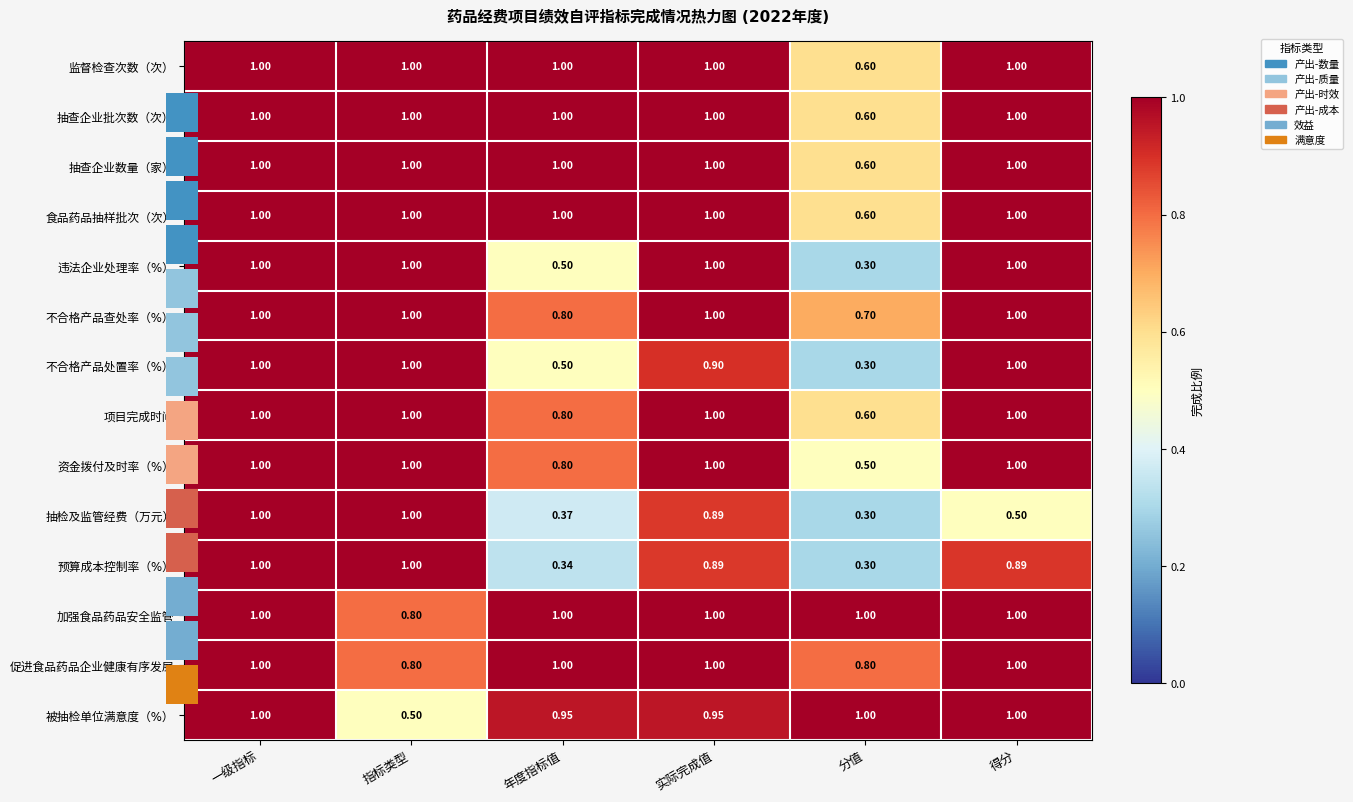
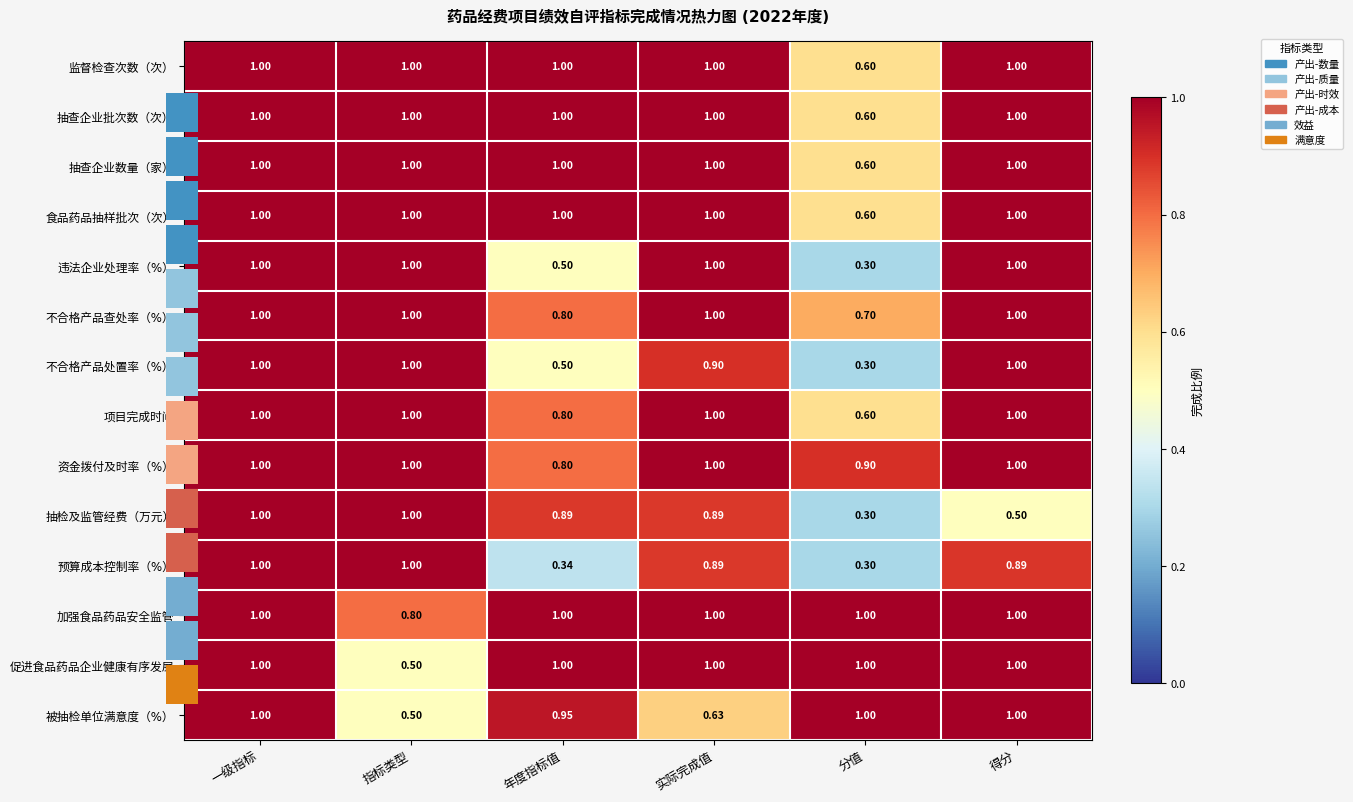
药品经费项目绩效自评指标完成情况热力图 (2022年度), 资金拨付及时率（%）, 分值: 0.50 -> 0.90
药品经费项目绩效自评指标完成情况热力图 (2022年度), 抽检及监管经费（万元）, 年度指标值: 0.37 -> 0.89
药品经费项目绩效自评指标完成情况热力图 (2022年度), 促进食品药品企业健康有序发展, 指标类型: 0.80 -> 0.50
药品经费项目绩效自评指标完成情况热力图 (2022年度), 促进食品药品企业健康有序发展, 分值: 0.80 -> 1.00
药品经费项目绩效自评指标完成情况热力图 (2022年度), 被抽检单位满意度（%）, 实际完成值: 0.95 -> 0.63
